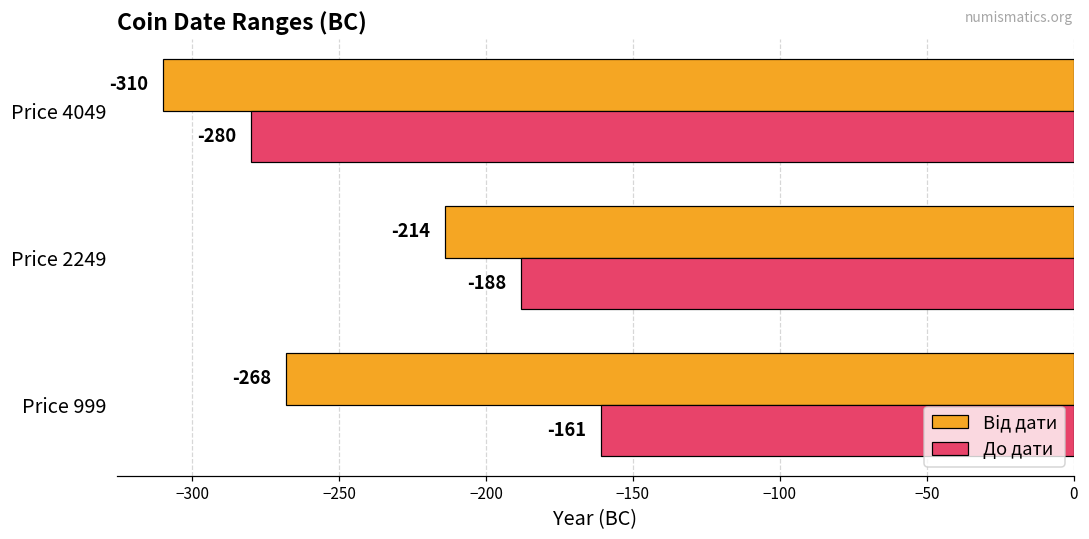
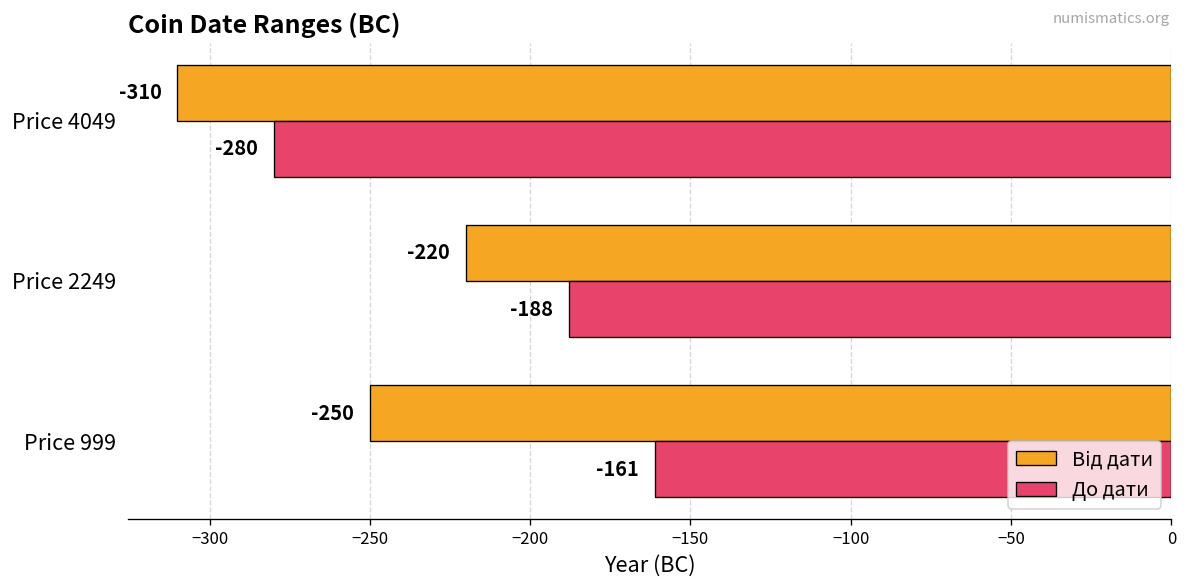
Від дати, Price 2249: -214 -> -220
Від дати, Price 999: -268 -> -250
